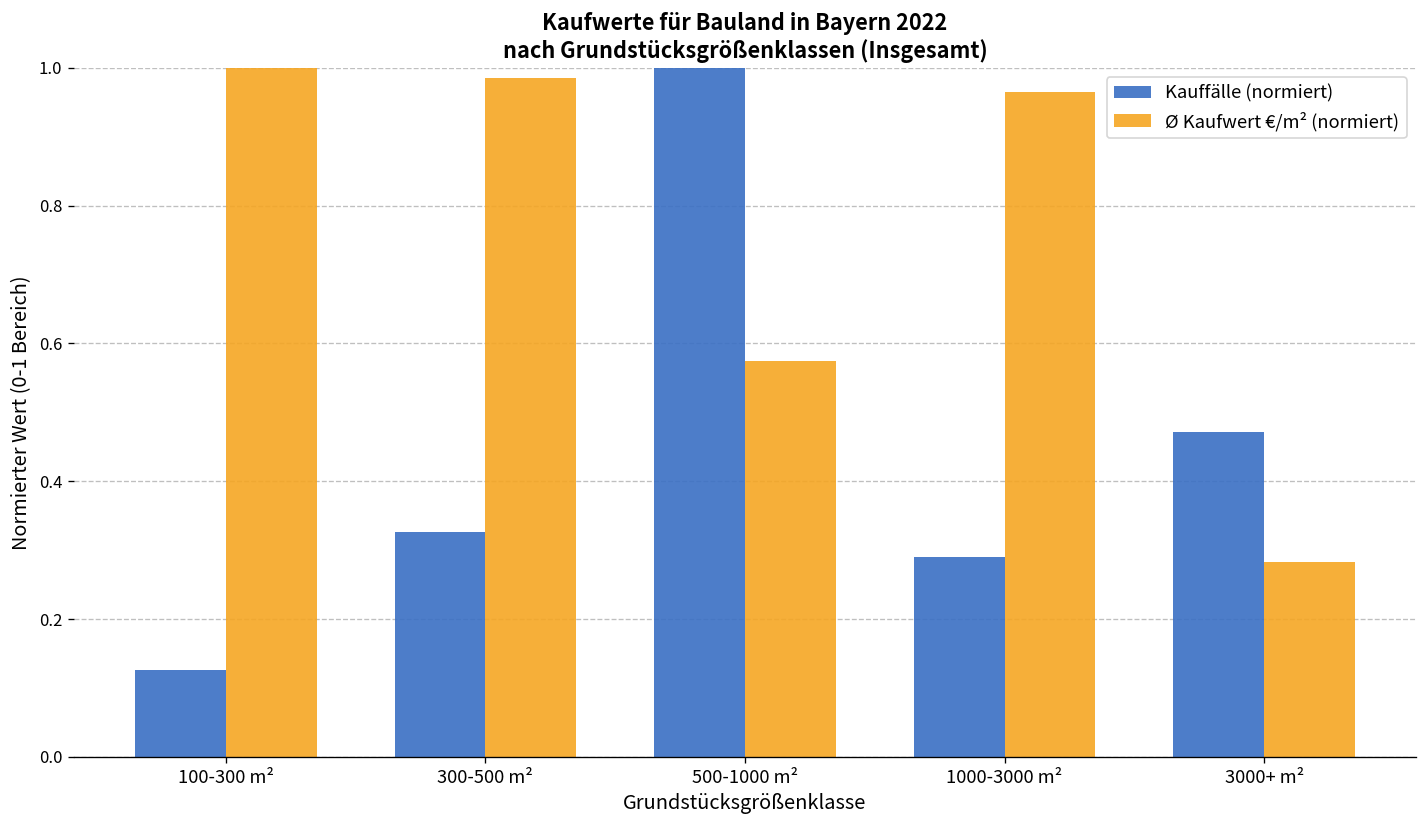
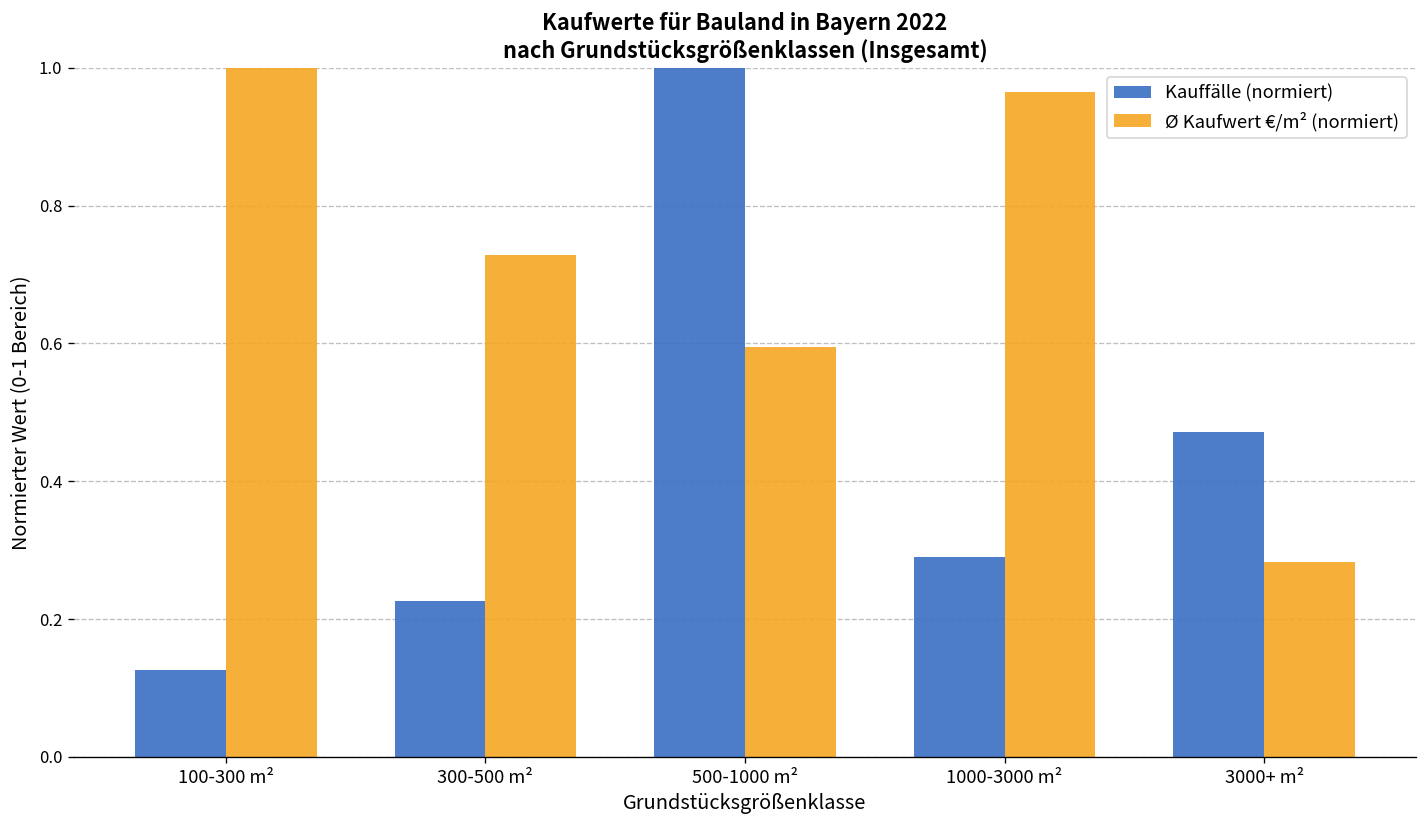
Kauffälle (normiert), 300-500 m²: 0.33 -> 0.23
Ø Kaufwert €/m² (normiert), 300-500 m²: 0.99 -> 0.73
Ø Kaufwert €/m² (normiert), 500-1000 m²: 0.57 -> 0.59
